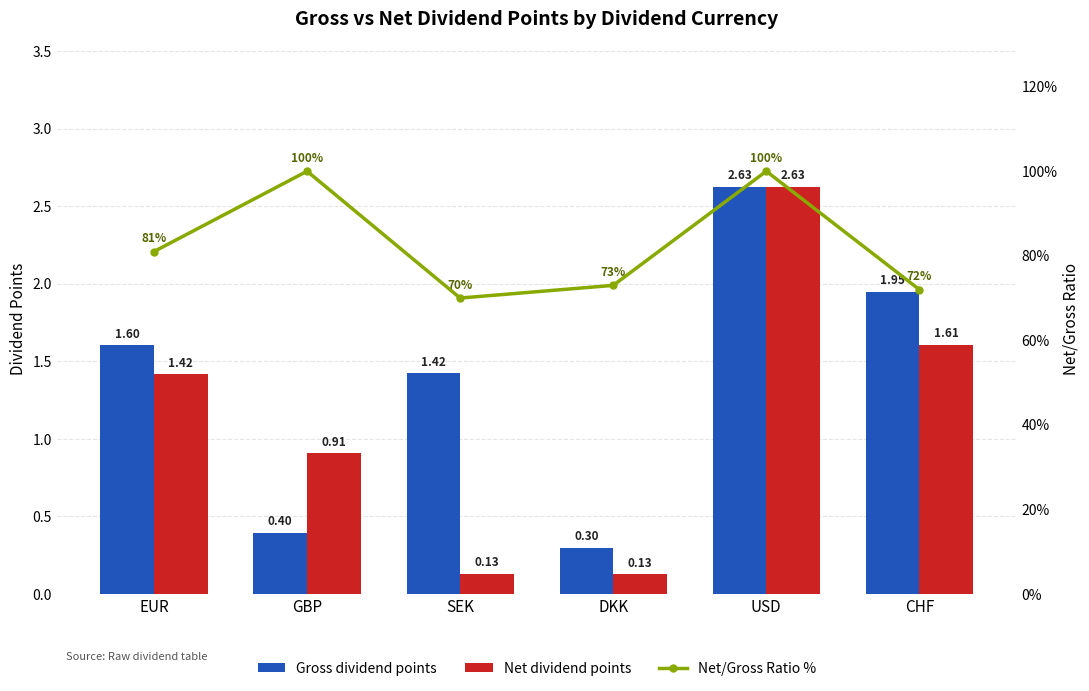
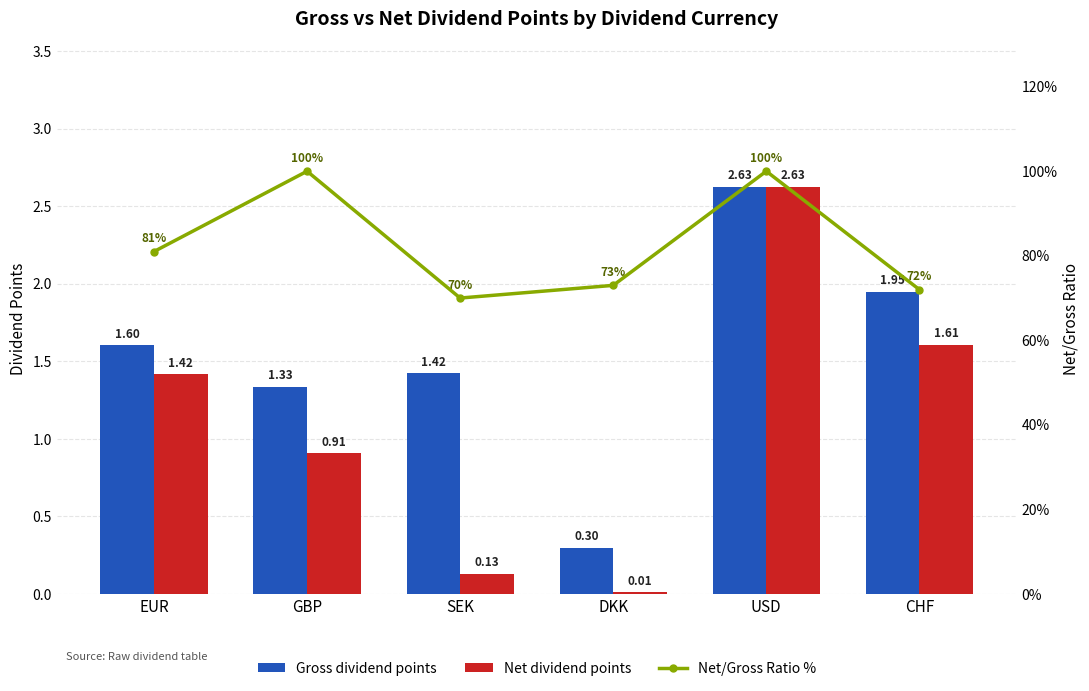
Gross dividend points, GBP: 0.40 -> 1.33
Net dividend points, DKK: 0.13 -> 0.01
